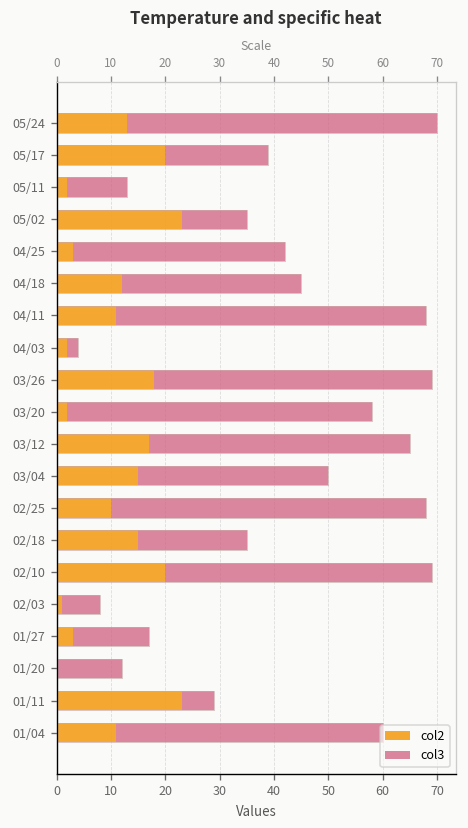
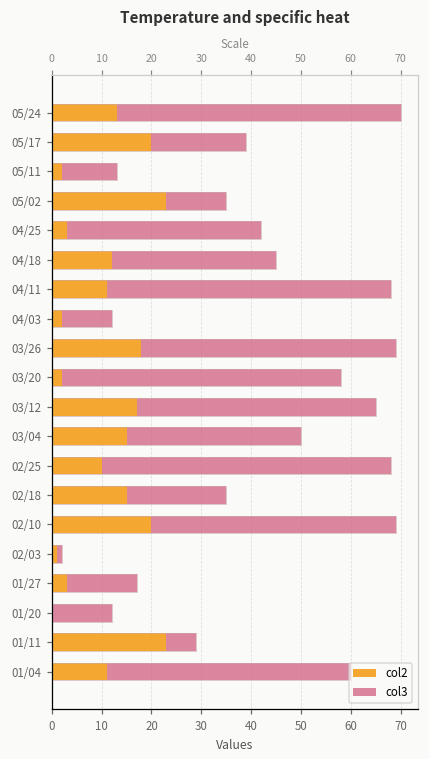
col3, 04/03: 2 -> 10
col3, 02/03: 7 -> 1
